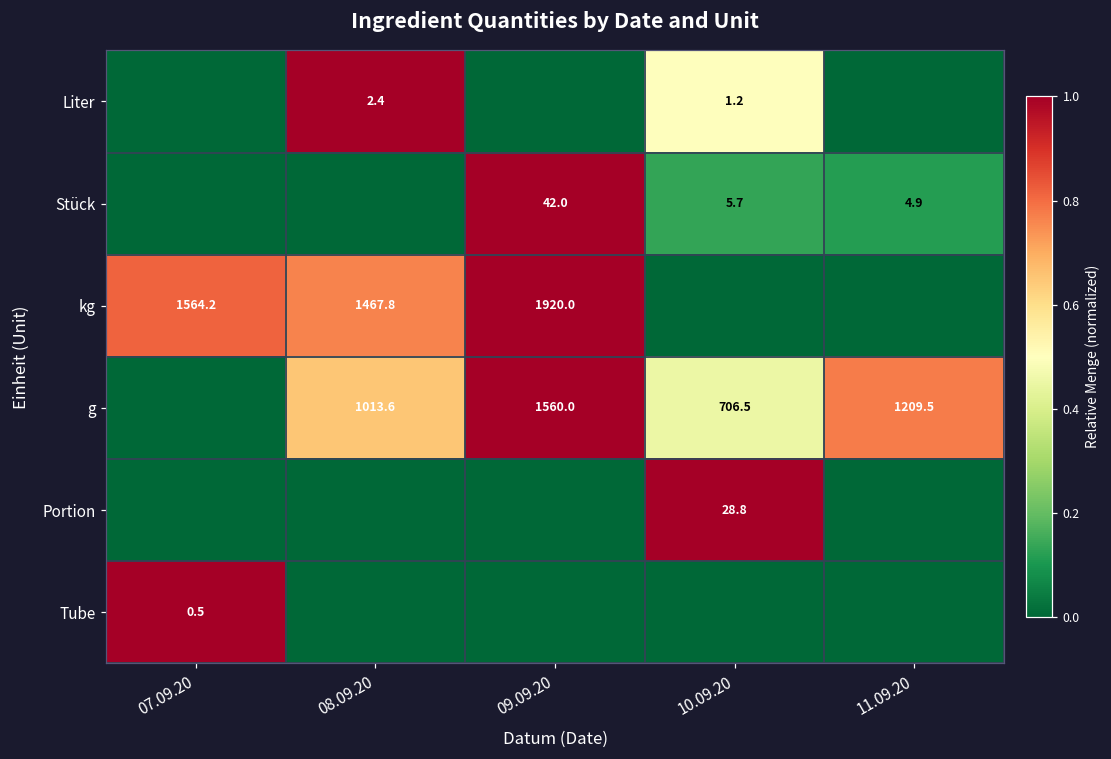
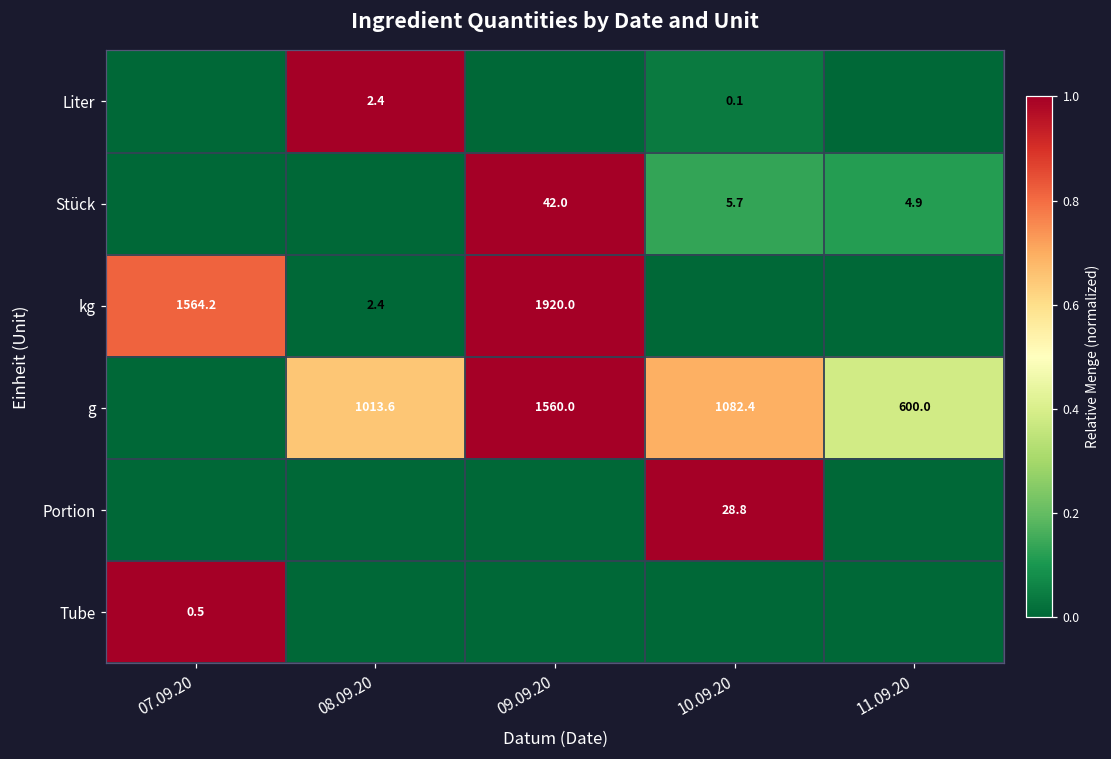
Liter, 10.09.20: 1.2 -> 0.1
kg, 08.09.20: 1467.8 -> 2.4
g, 10.09.20: 706.5 -> 1082.4
g, 11.09.20: 1209.5 -> 600.0
